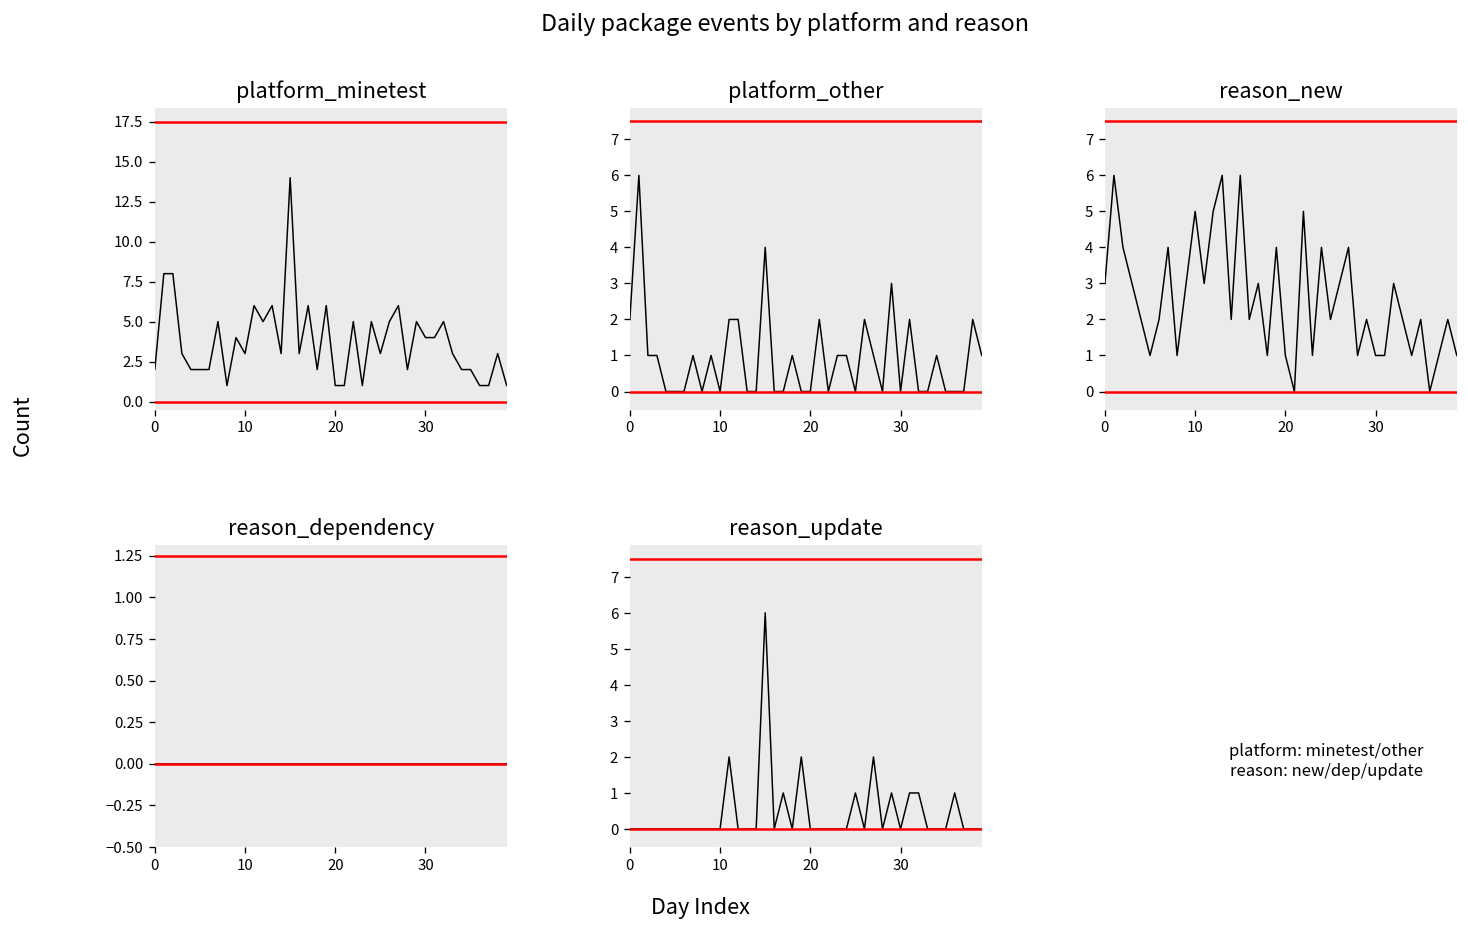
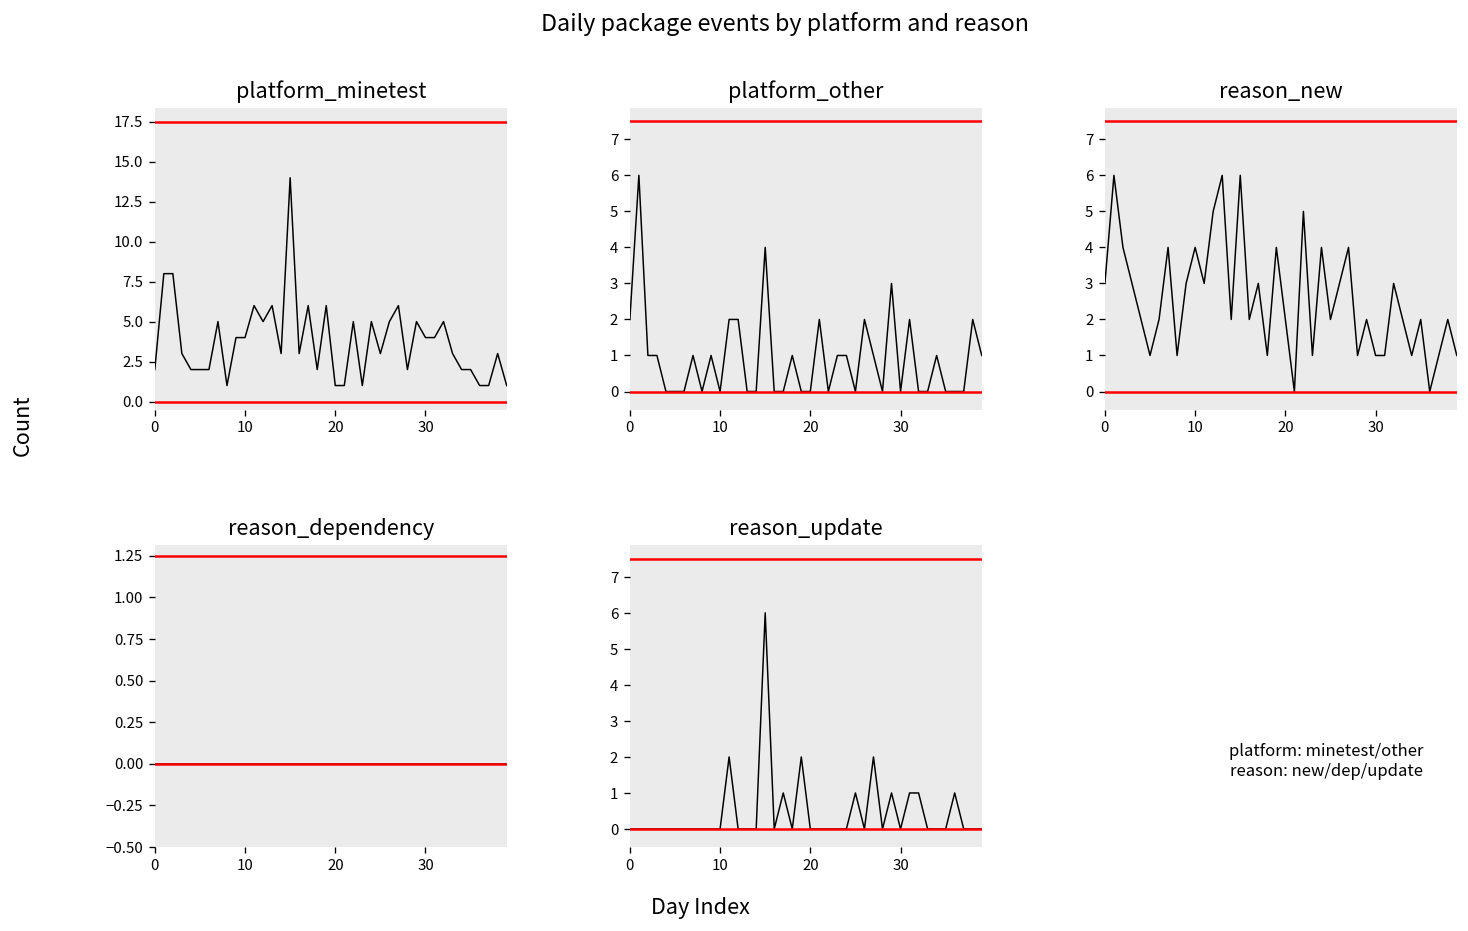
platform_minetest, 10: 3 -> 4
reason_new, 10: 5 -> 4
reason_new, 20: 1 -> 2
